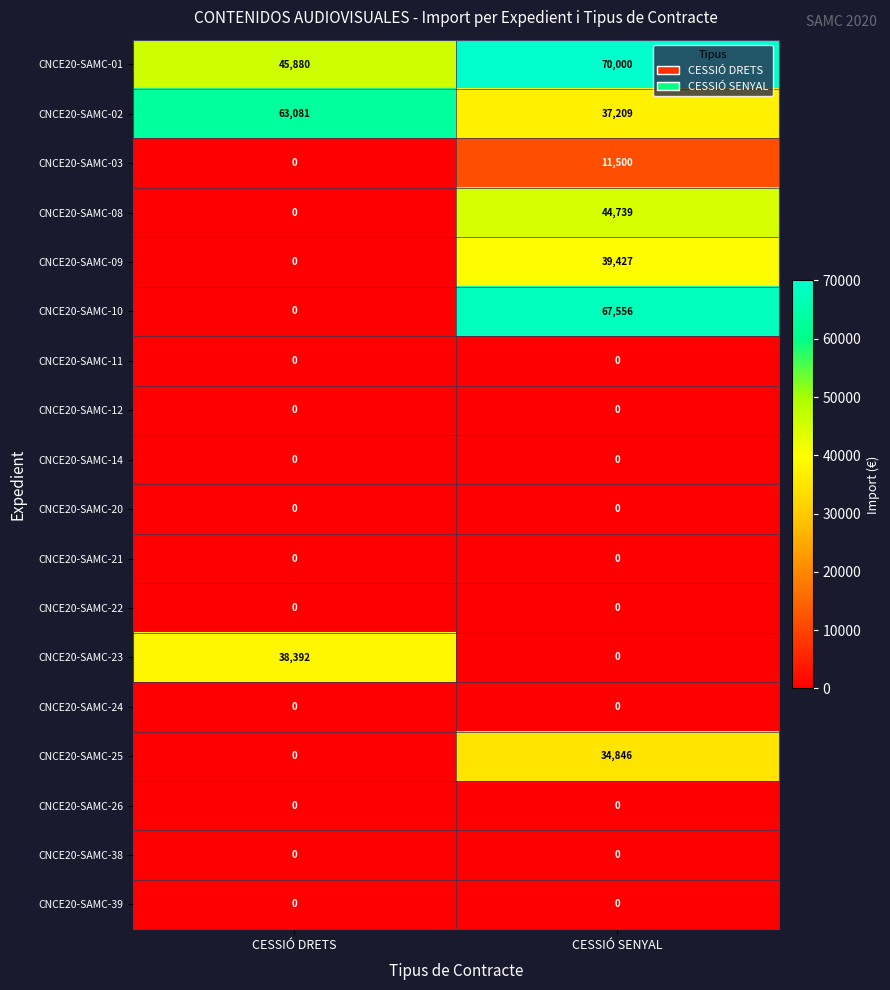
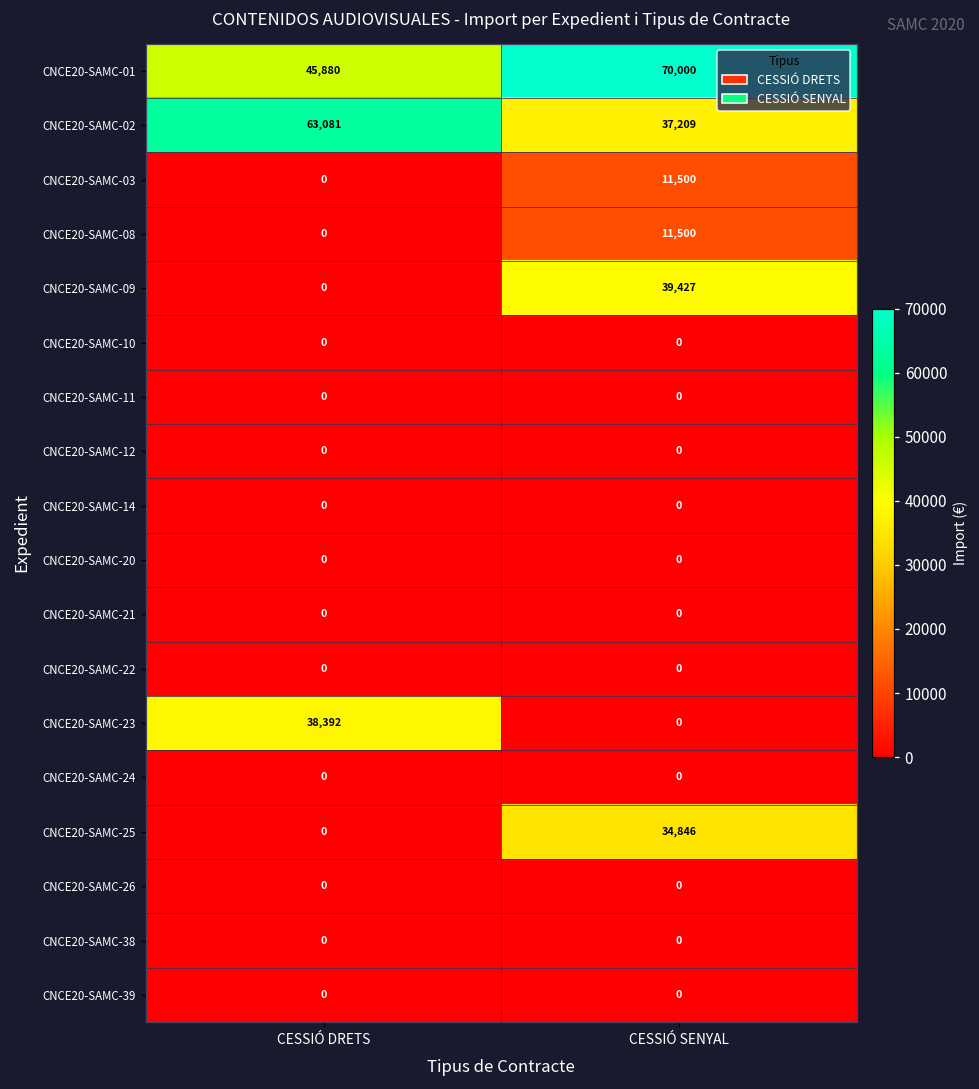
CNCE20-SAMC-08, CESSIÓ SENYAL: 44,739 -> 11,500
CNCE20-SAMC-10, CESSIÓ SENYAL: 67,556 -> 0
